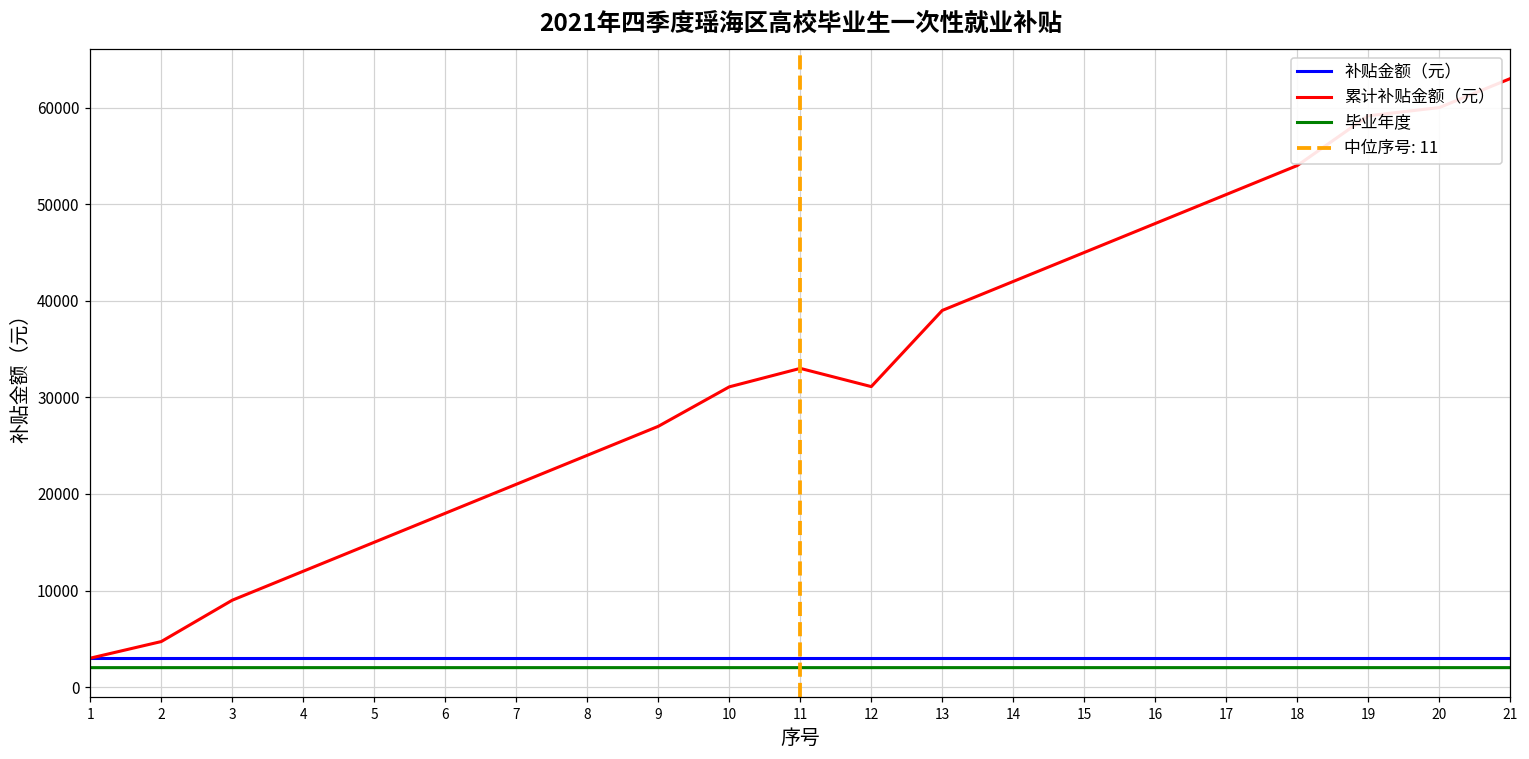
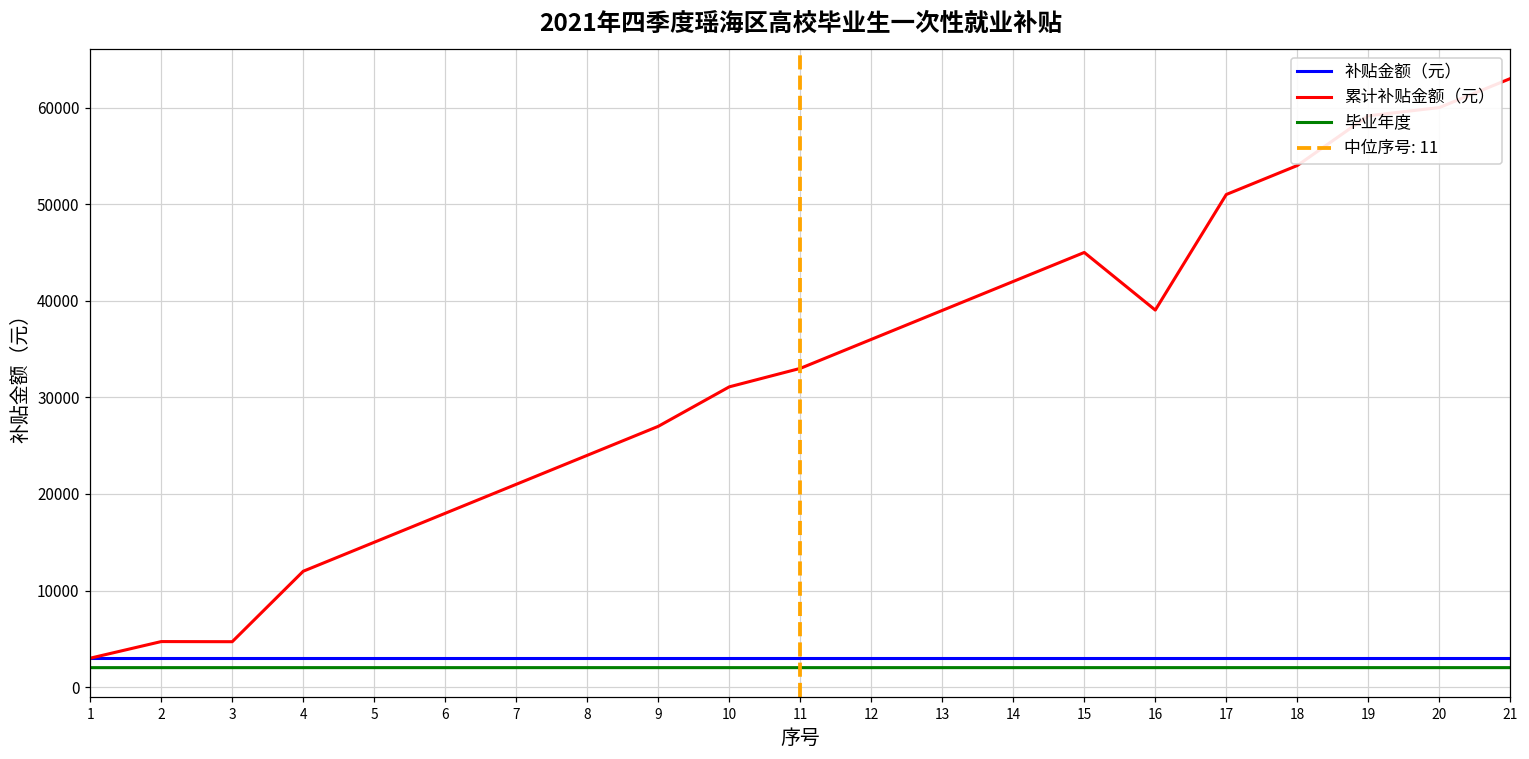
累计补贴金额（元）, 3: 9000 -> 5000
累计补贴金额（元）, 12: 31000 -> 36000
累计补贴金额（元）, 16: 48000 -> 39000
